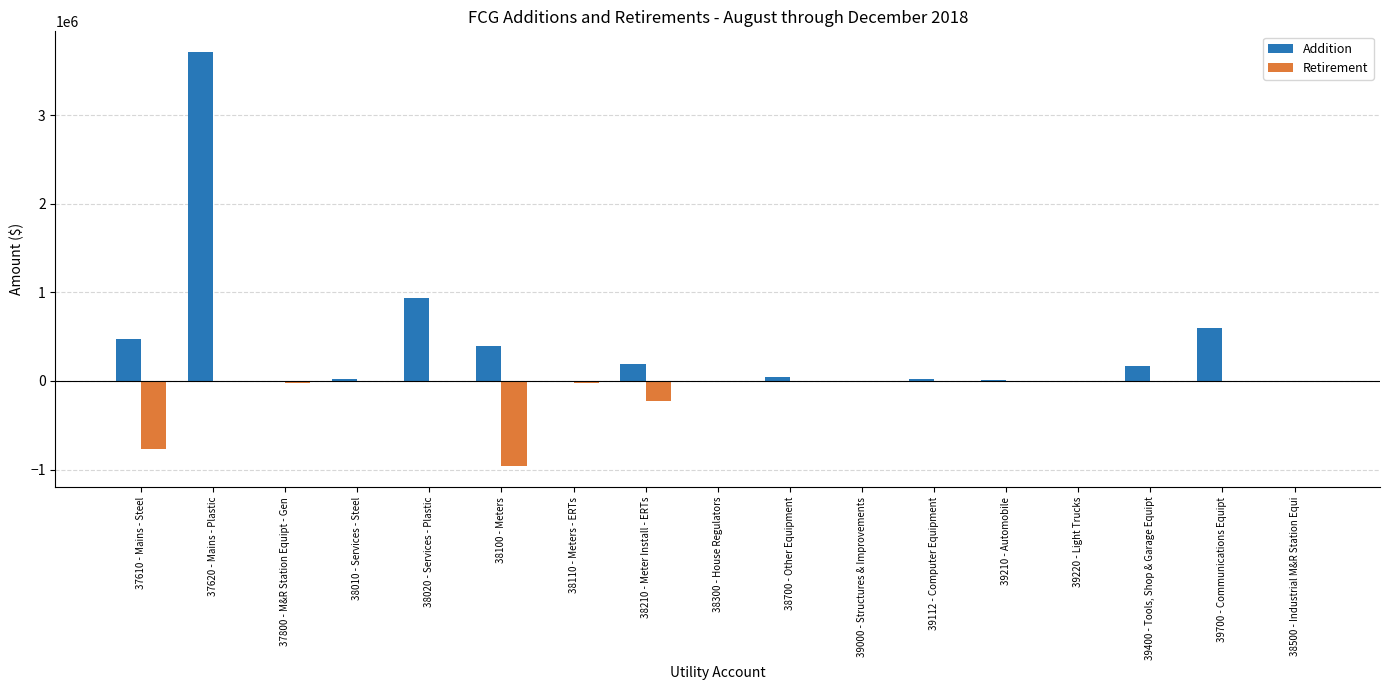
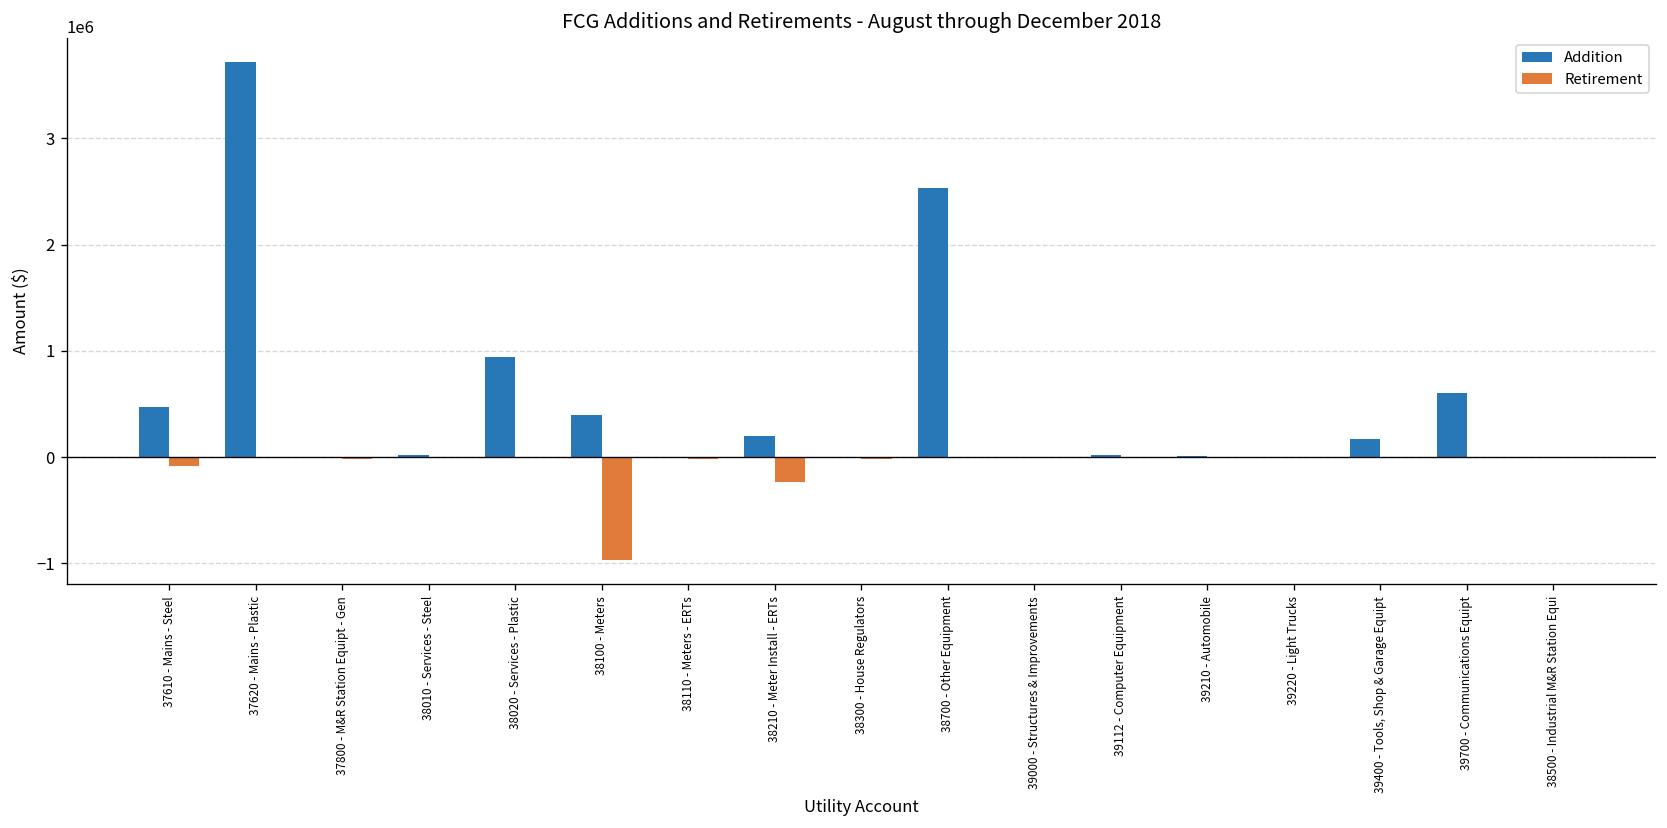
Retirement, 37610 - Mains - Steel: -800000 -> -100000
Addition, 38700 - Other Equipment: 0 -> 2500000
